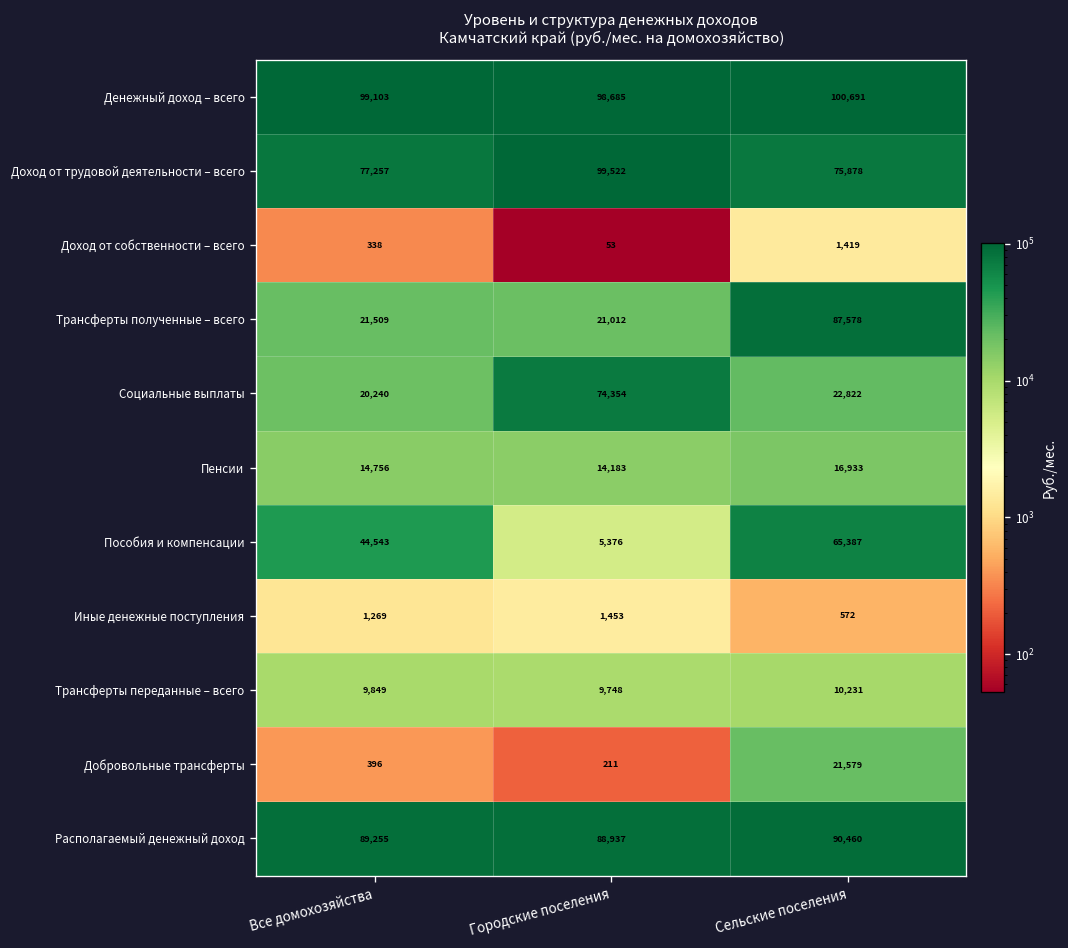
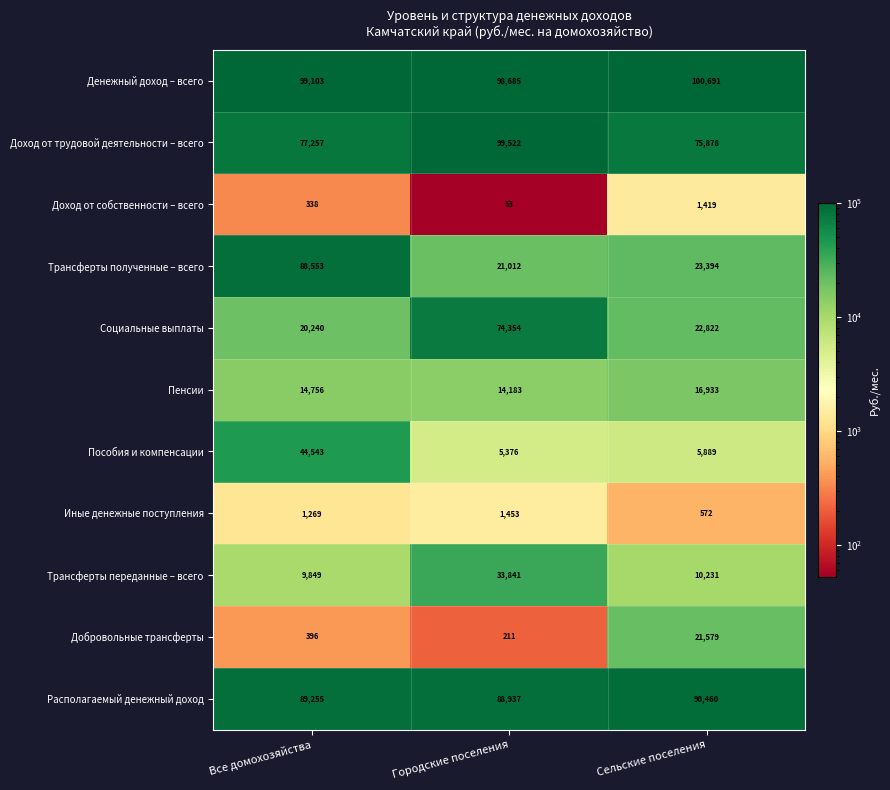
Трансферты полученные – всего, Все домохозяйства: 21,509 -> 88,553
Трансферты полученные – всего, Сельские поселения: 87,578 -> 23,394
Пособия и компенсации, Сельские поселения: 65,387 -> 5,889
Трансферты переданные – всего, Городские поселения: 9,748 -> 33,841
